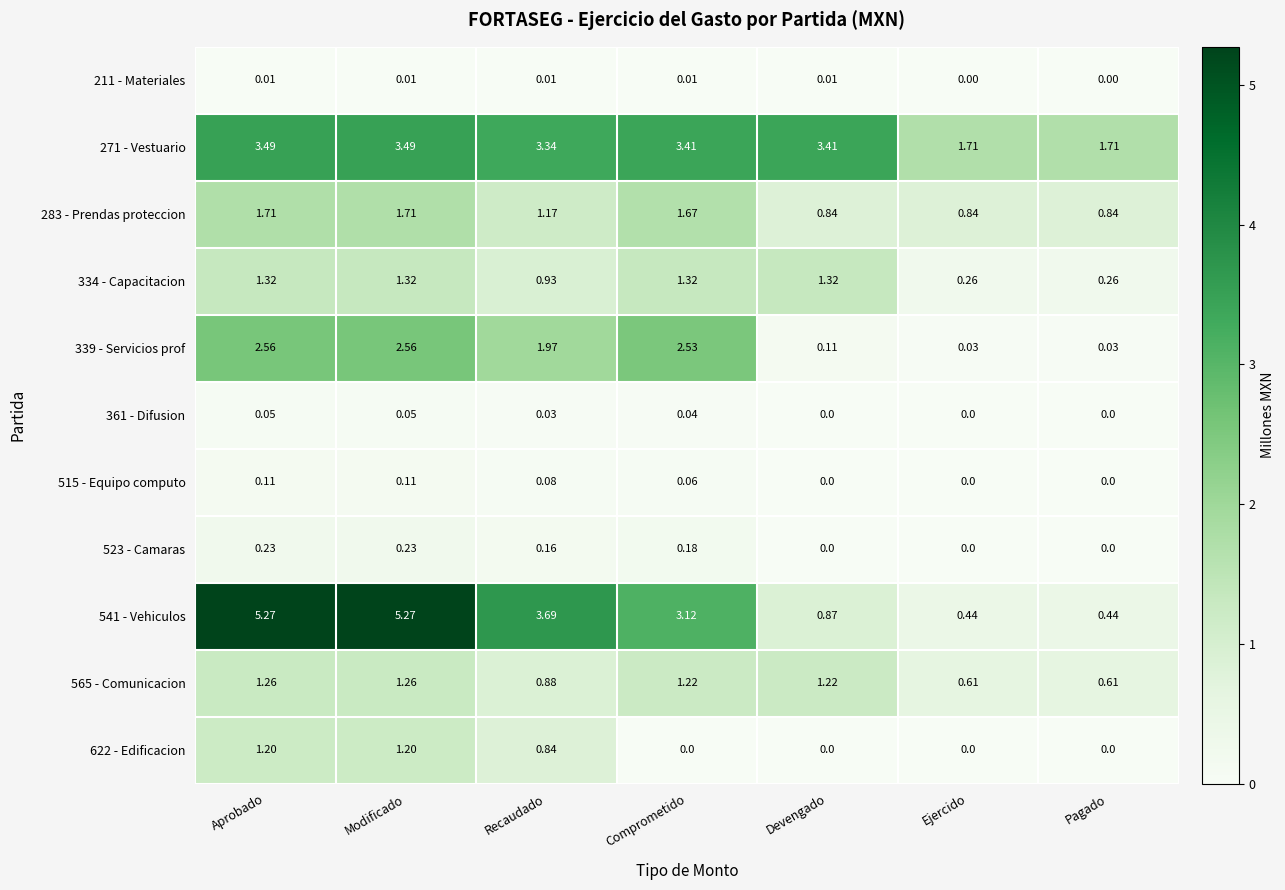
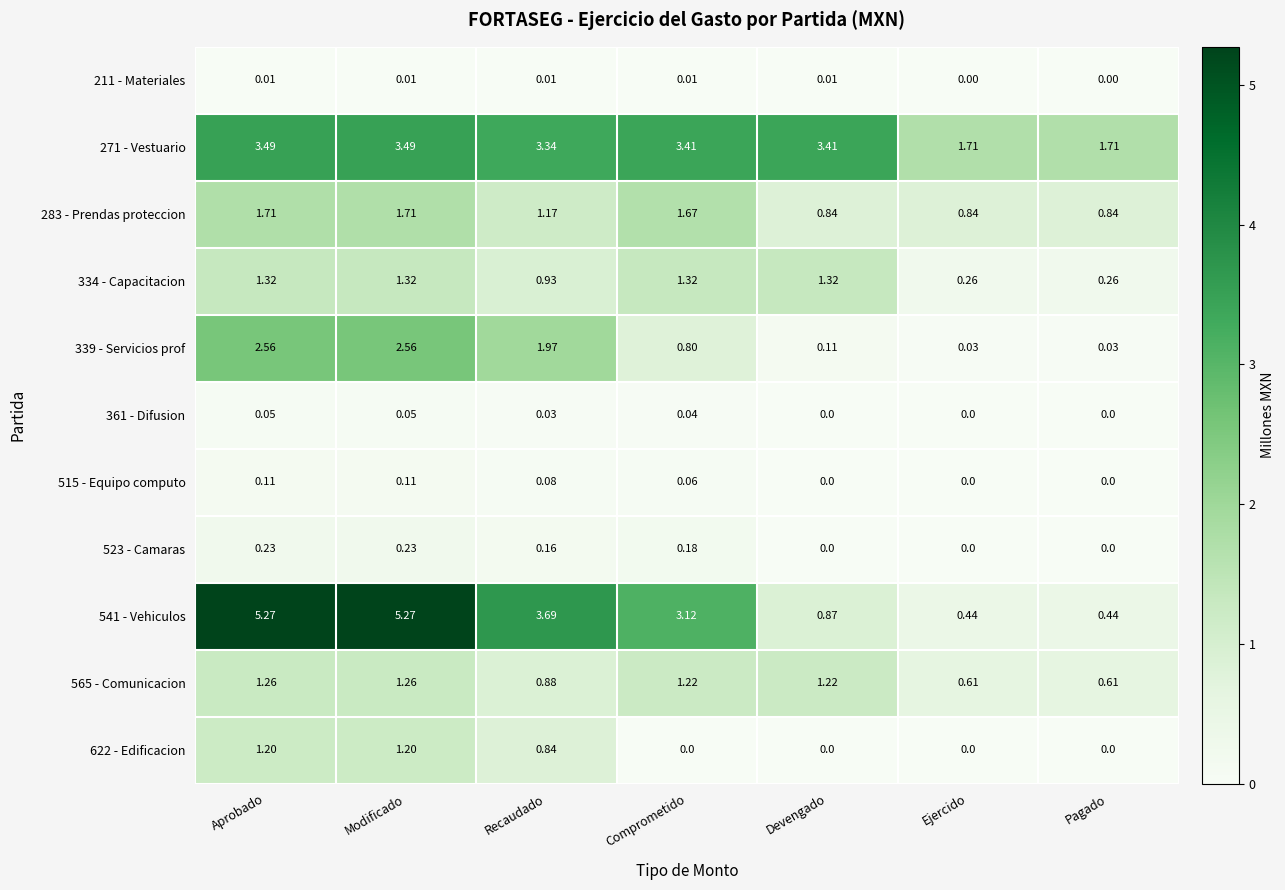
339 - Servicios prof, Comprometido: 2.53 -> 0.80
